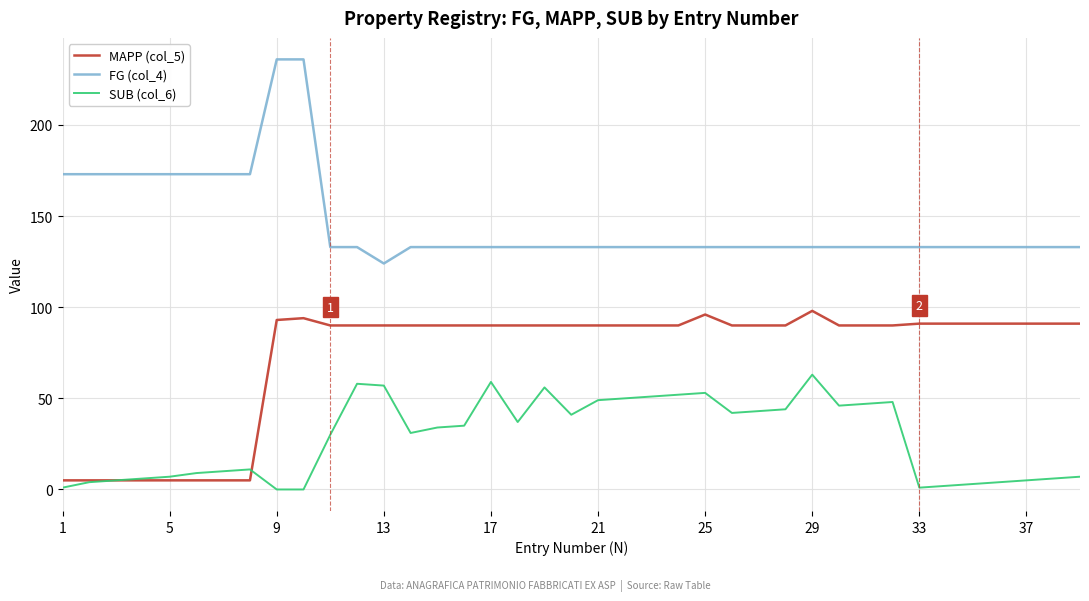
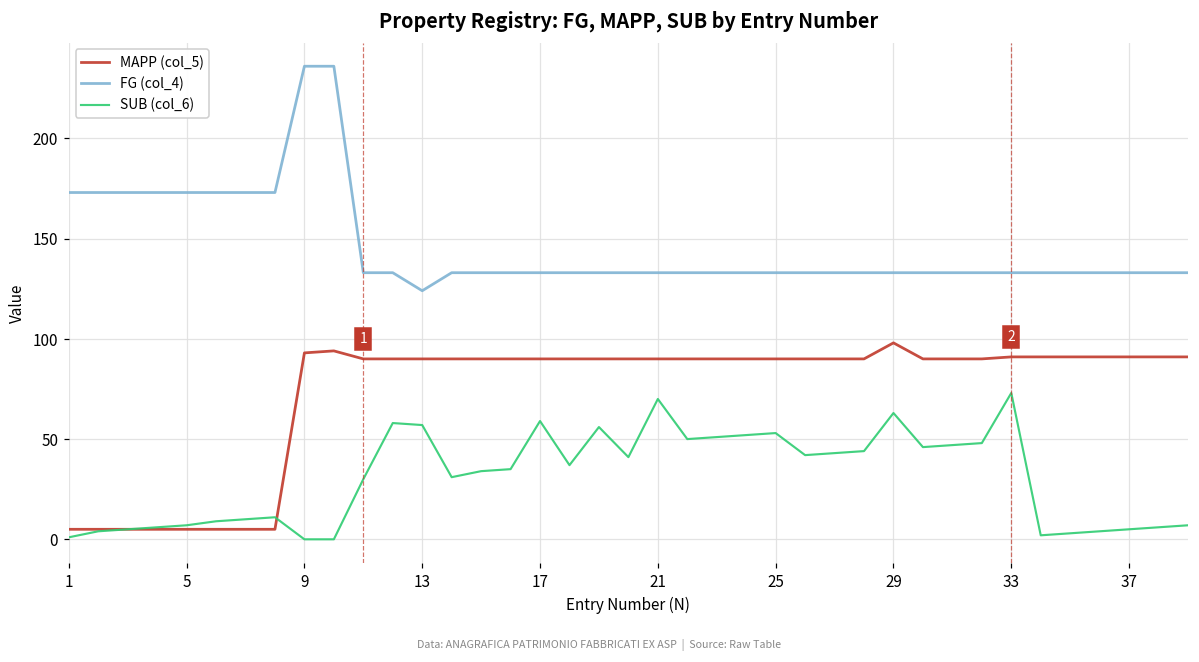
SUB (col_6), 21: 49 -> 70
MAPP (col_5), 25: 96 -> 90
SUB (col_6), 33: 1 -> 73
